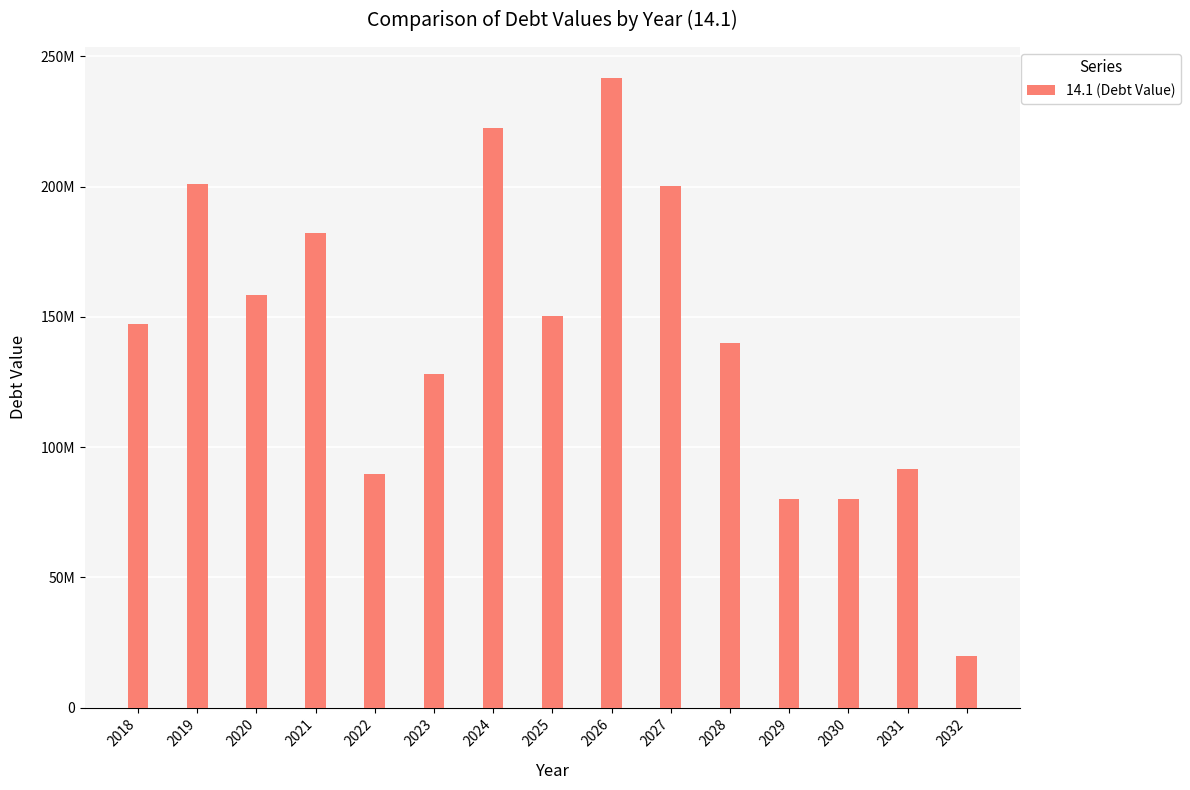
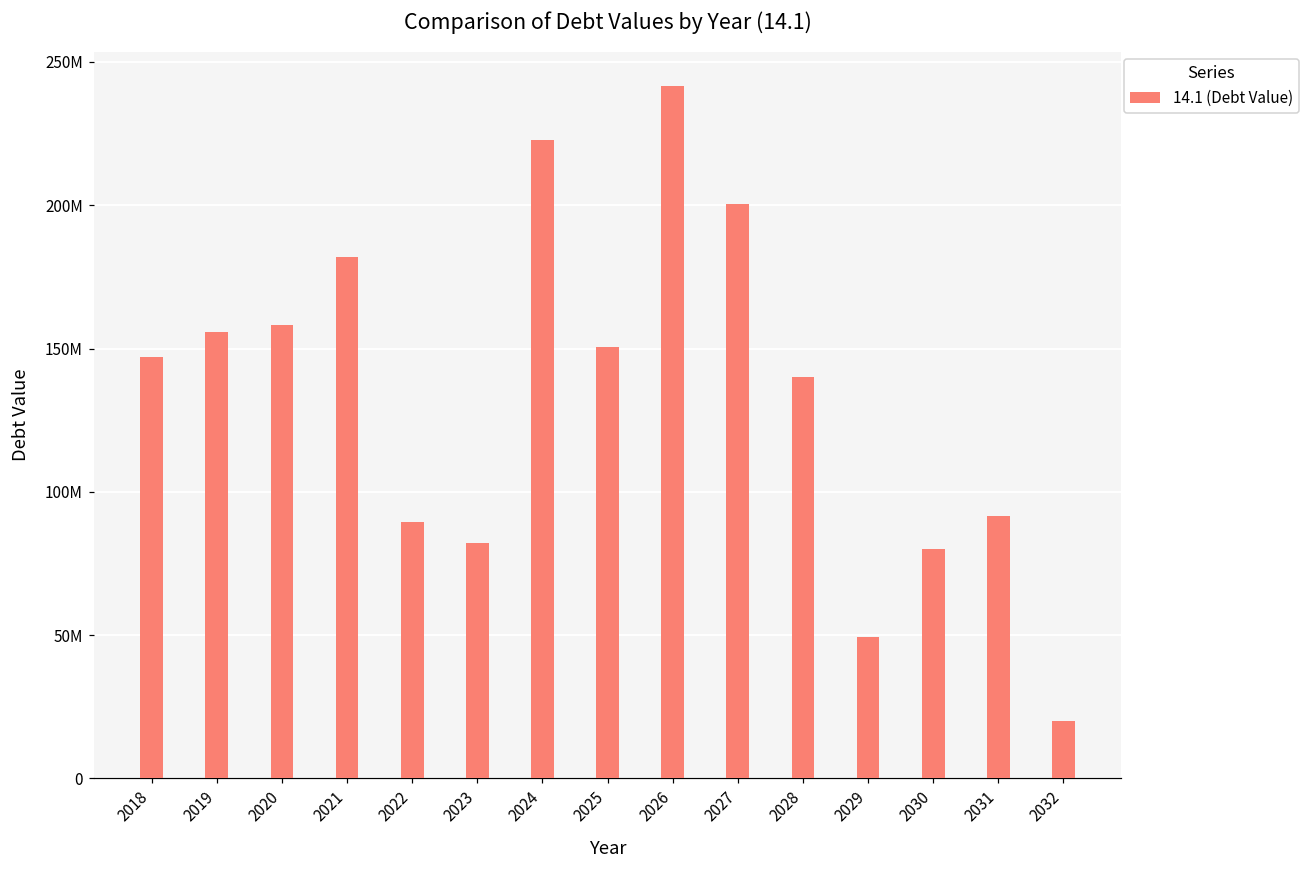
2019: 201000000 -> 156000000
2023: 128000000 -> 82000000
2029: 80000000 -> 49000000
